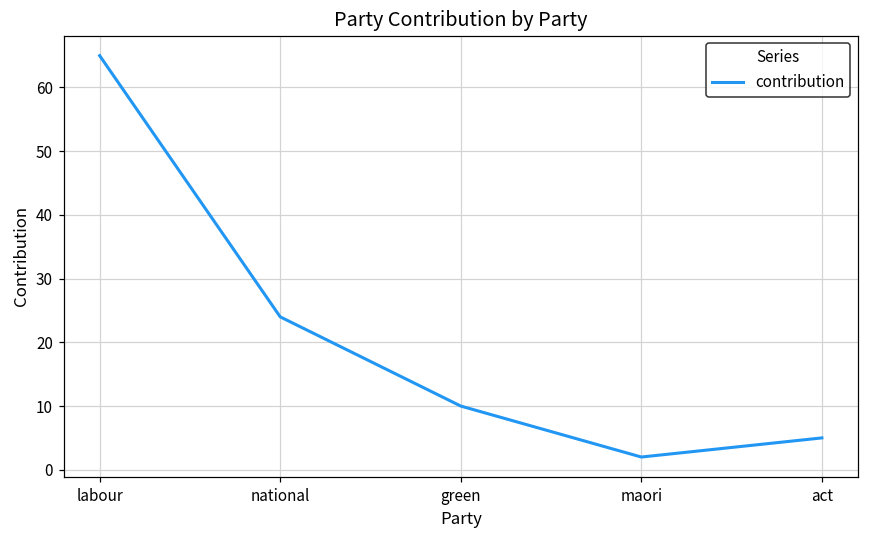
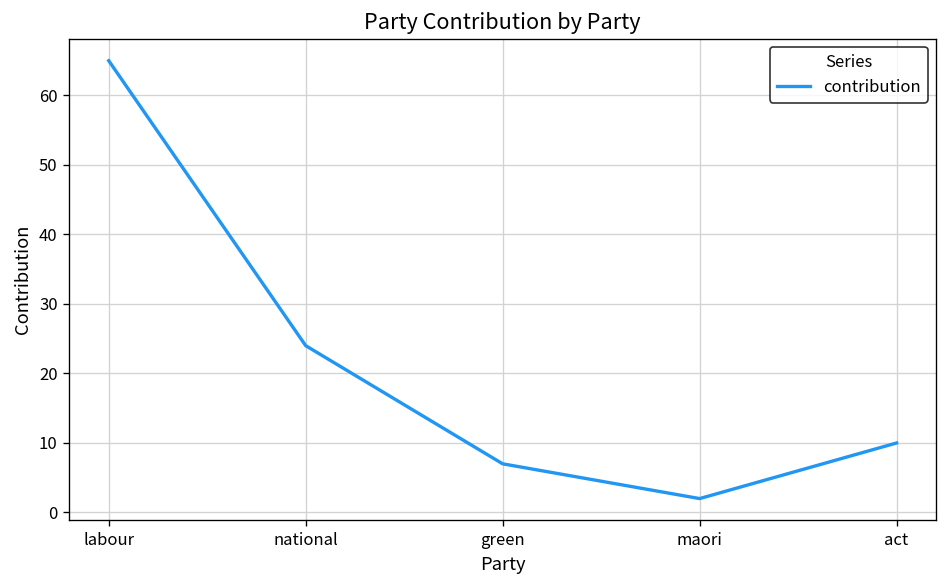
green: 10 -> 7
act: 5 -> 10
